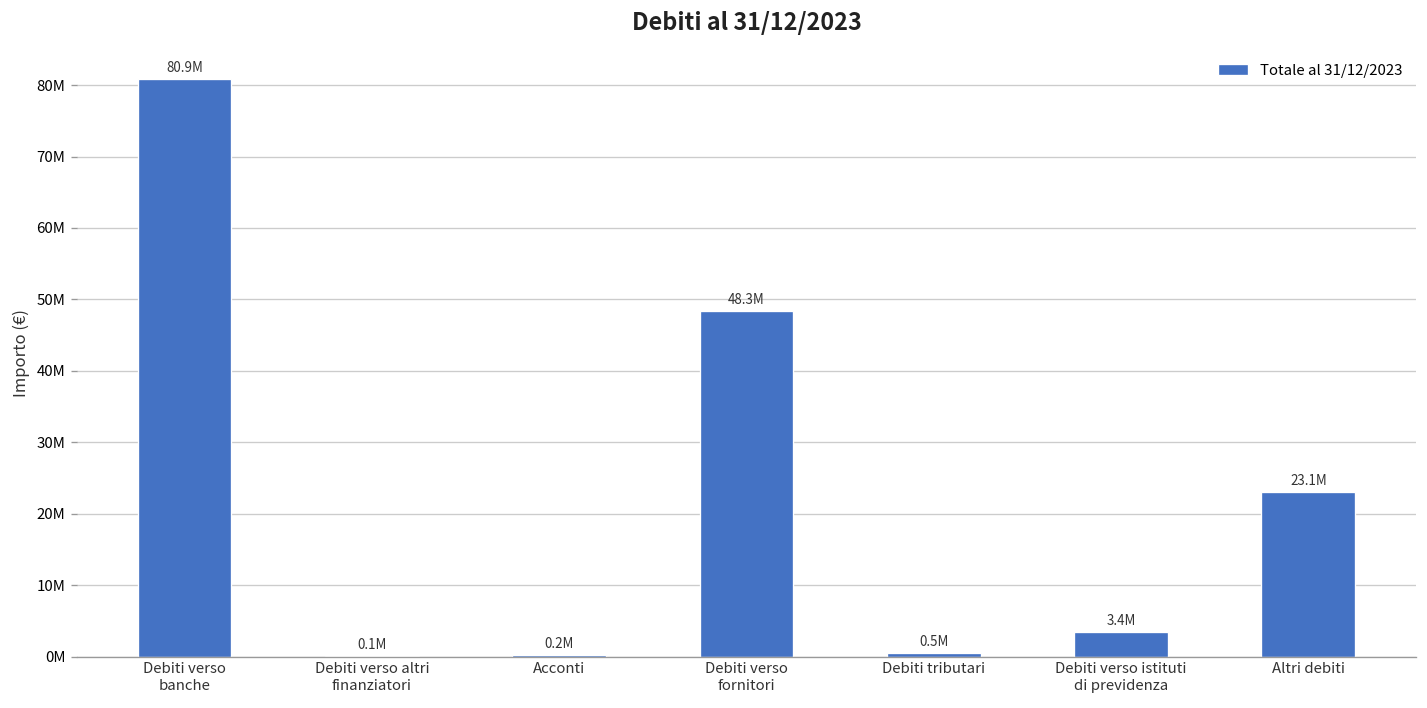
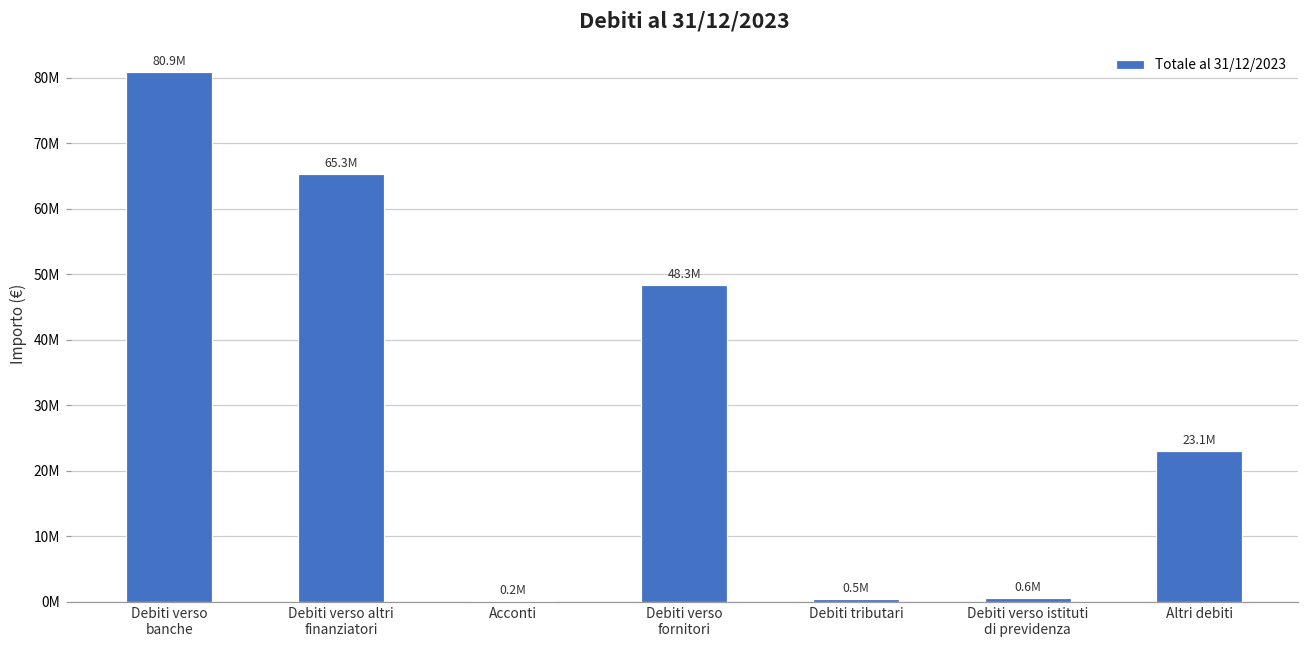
Debiti verso altri finanziatori: 0.1M -> 65.3M
Debiti verso istituti di previdenza: 3.4M -> 0.6M
